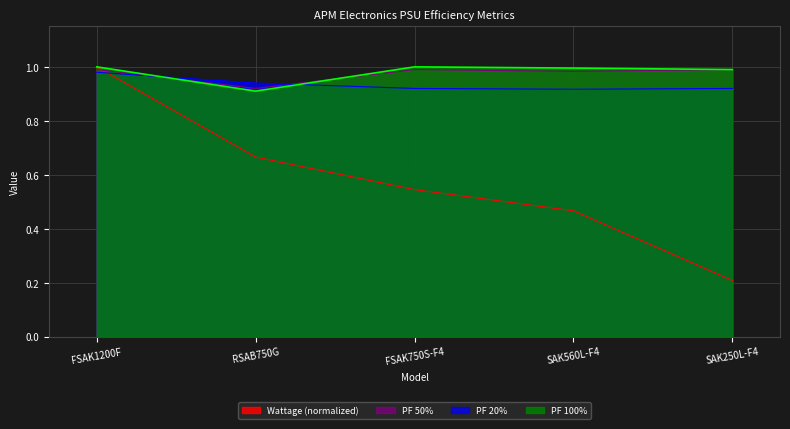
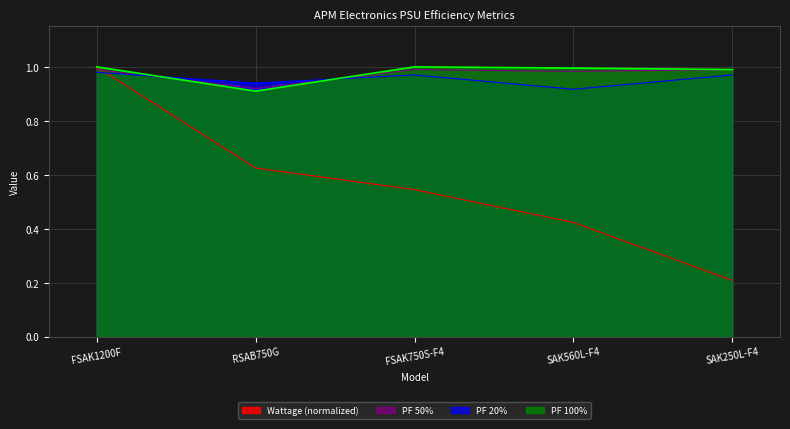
Wattage (normalized), RSAB750G: 0.67 -> 0.63
PF 20%, FSAK750S-F4: 0.92 -> 0.97
Wattage (normalized), SAK560L-F4: 0.47 -> 0.42
PF 20%, SAK250L-F4: 0.92 -> 0.97
